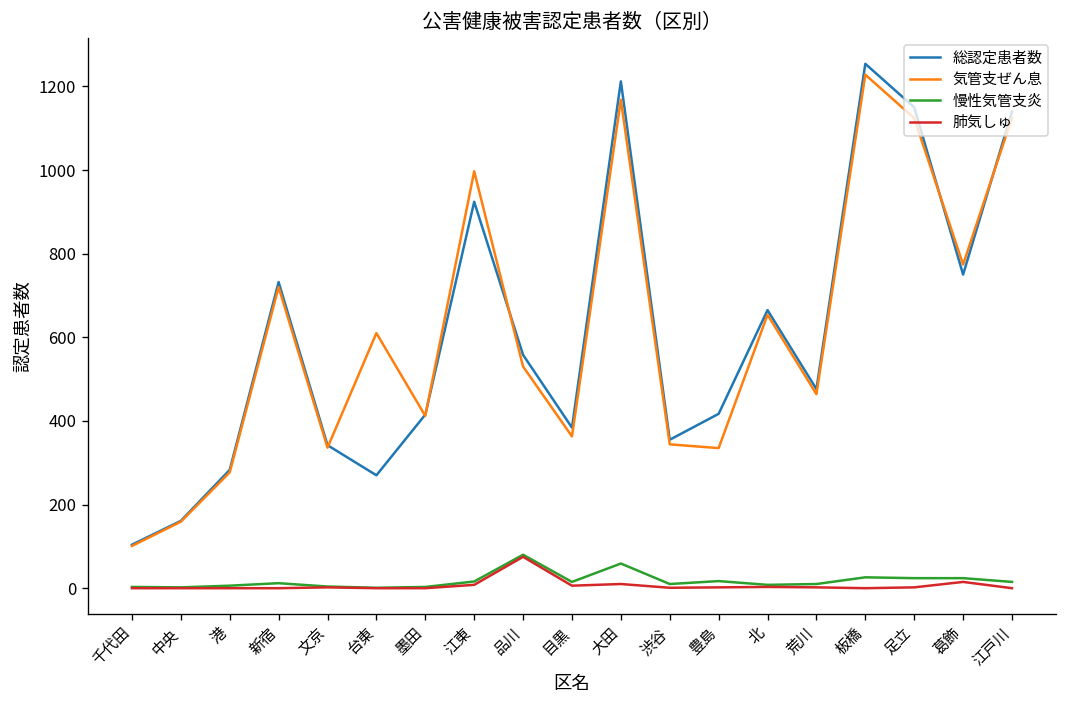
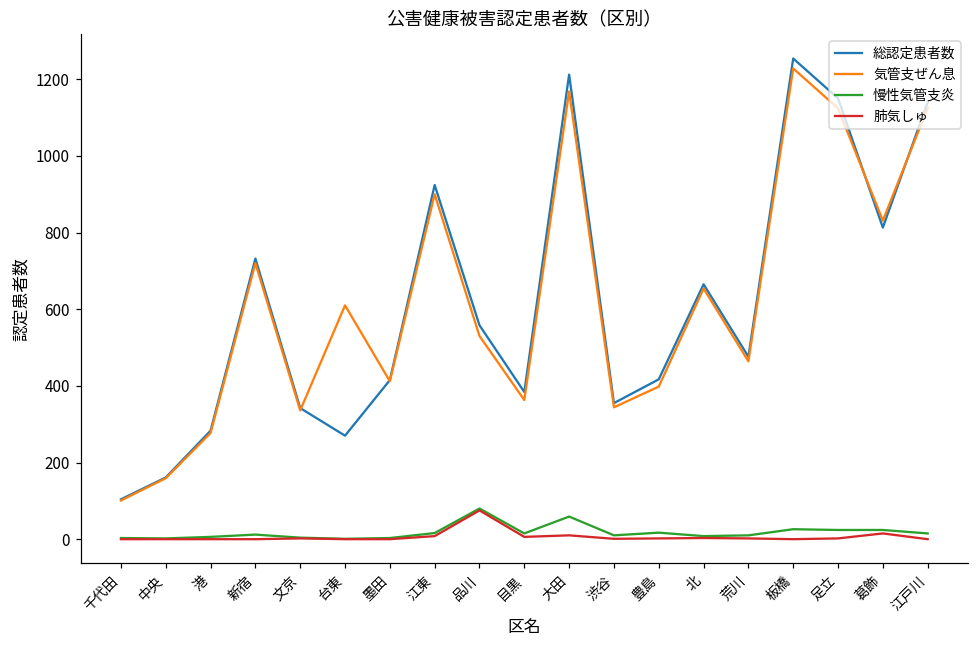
気管支ぜん息, 江東: 1000 -> 900
気管支ぜん息, 豊島: 340 -> 400
総認定患者数, 葛飾: 750 -> 810
気管支ぜん息, 葛飾: 770 -> 830
